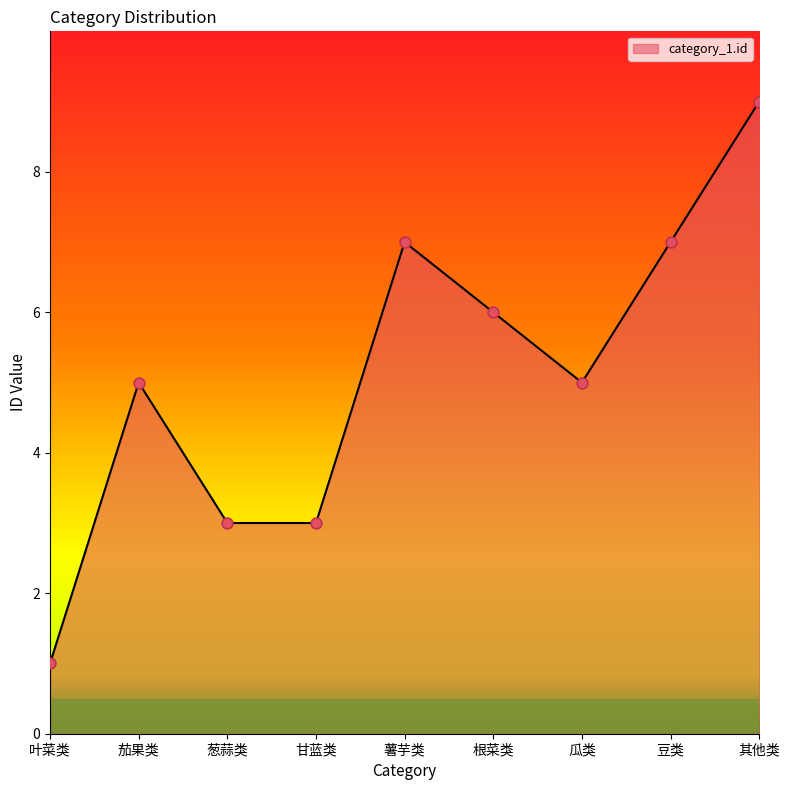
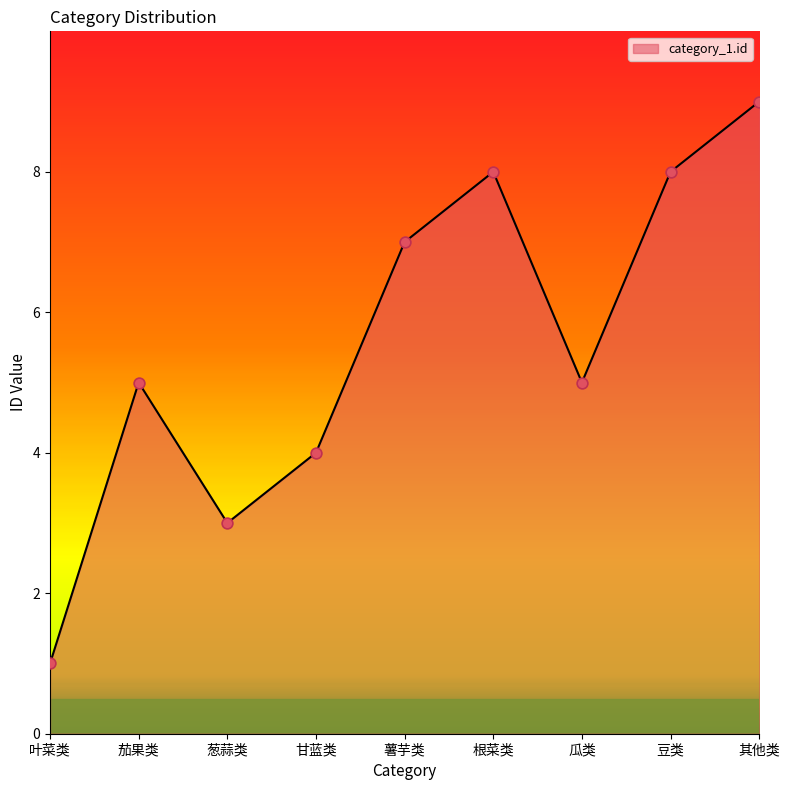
甘蓝类: 3 -> 4
根菜类: 6 -> 8
豆类: 7 -> 8
